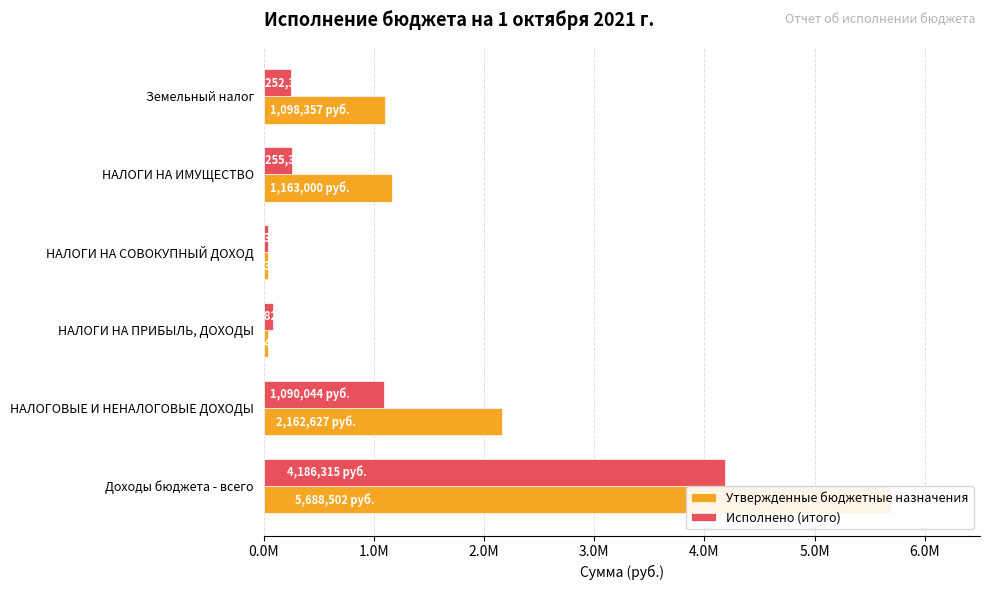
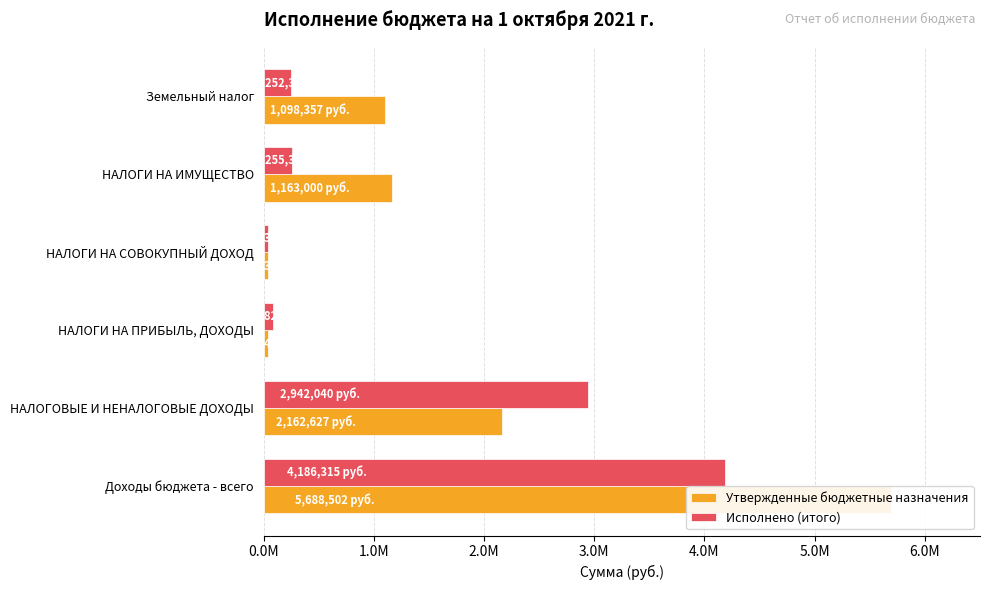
Исполнено (итого), НАЛОГОВЫЕ И НЕНАЛОГОВЫЕ ДОХОДЫ: 1,090,044 -> 2,942,040
